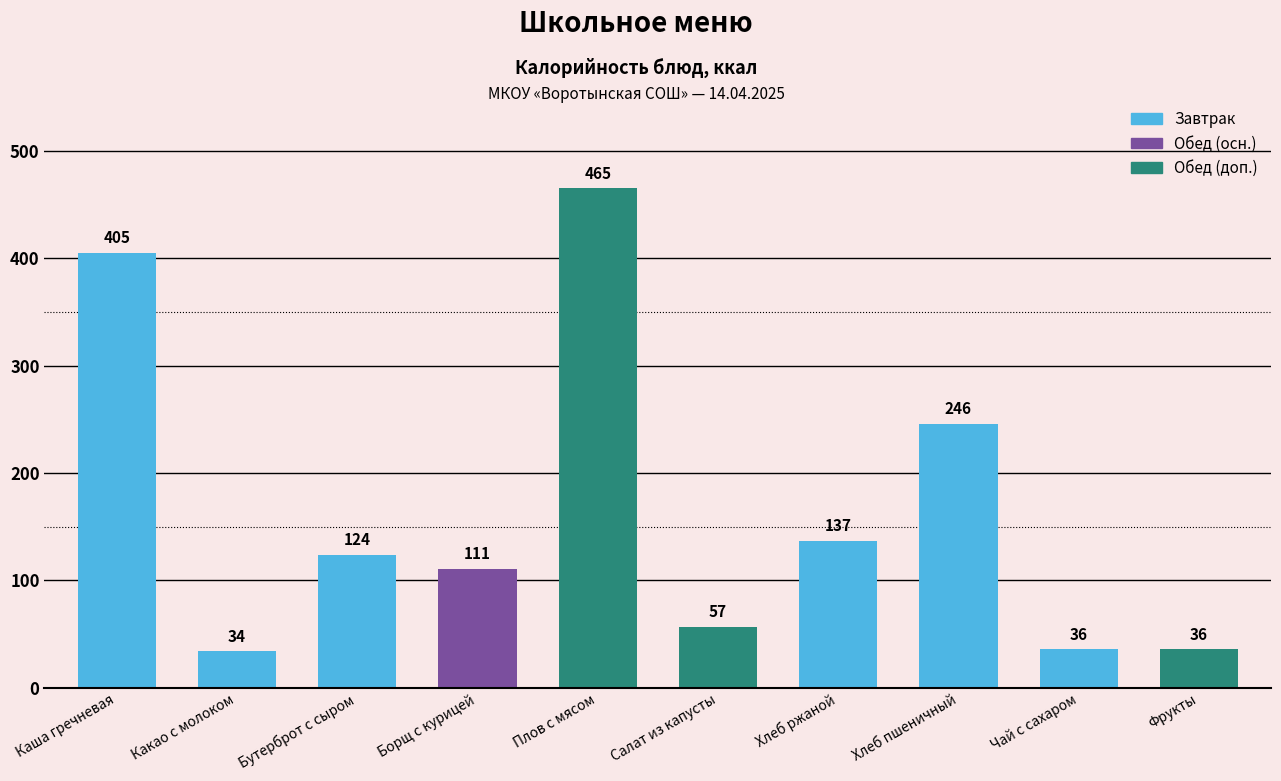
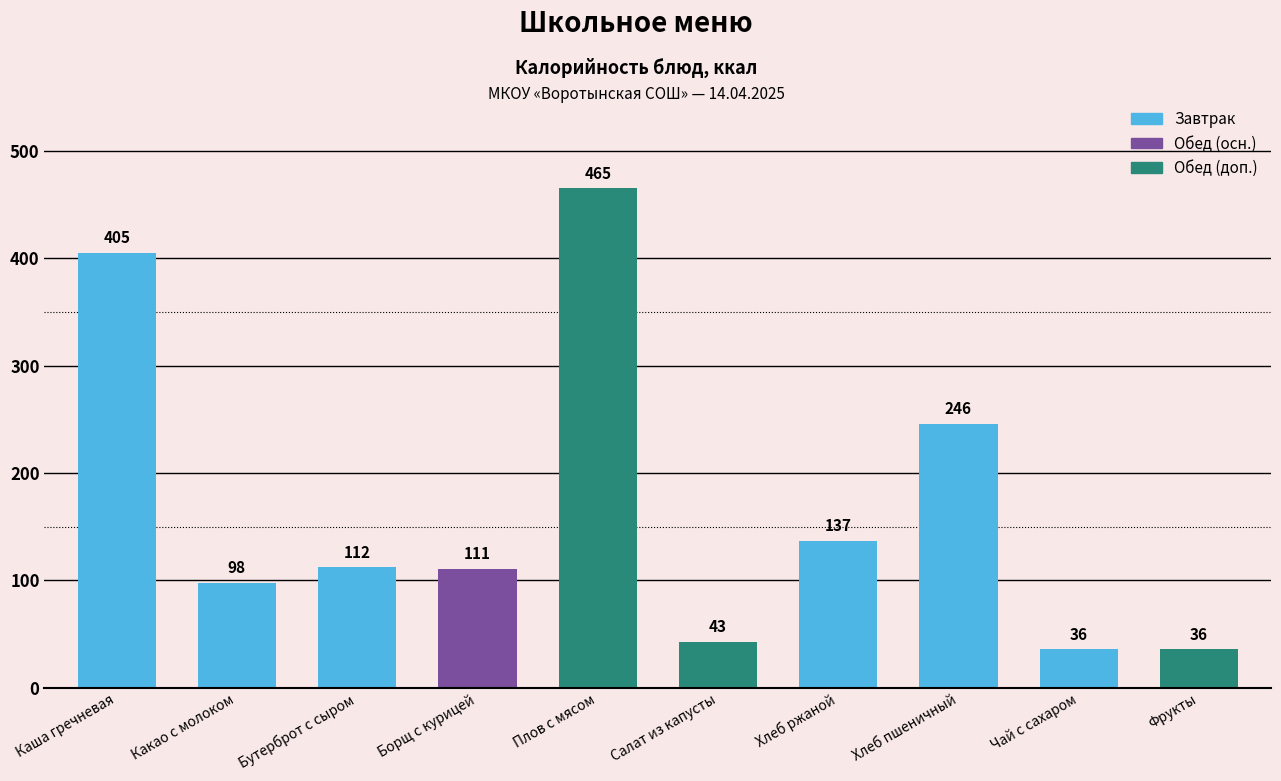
Какао с молоком: 34 -> 98
Бутерброт с сыром: 124 -> 112
Салат из капусты: 57 -> 43
